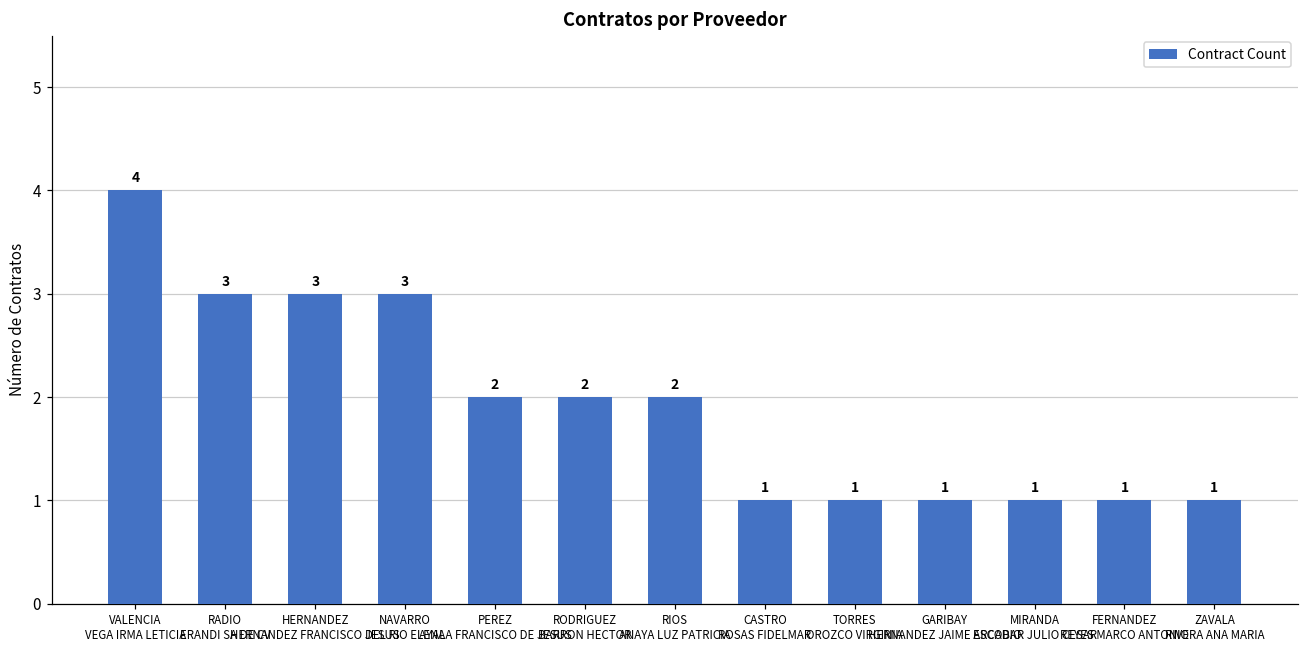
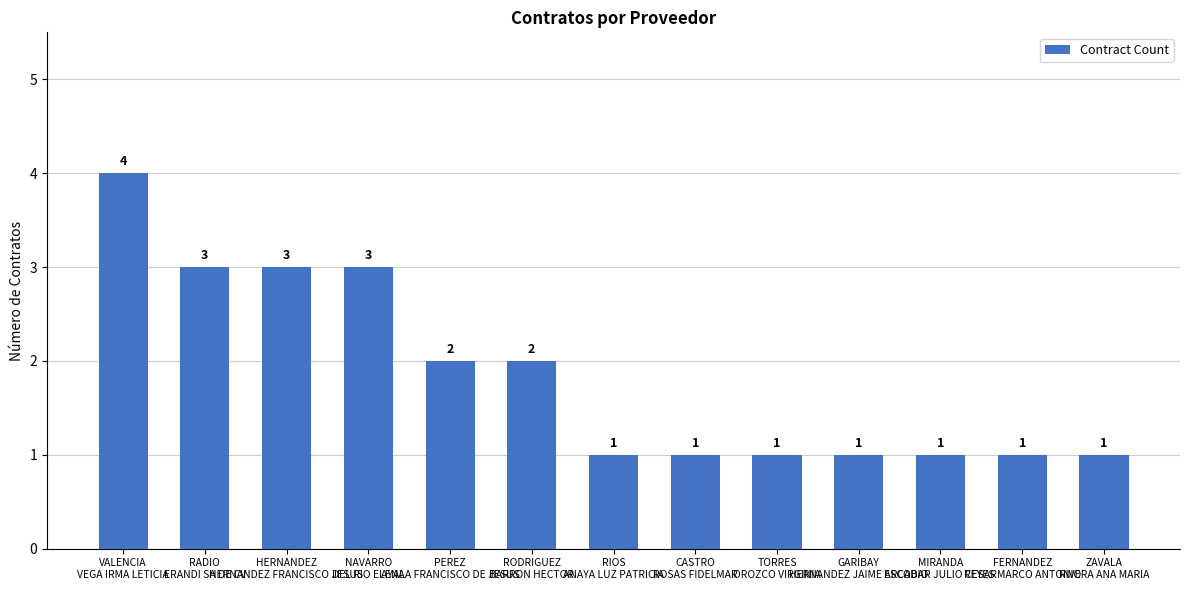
RIOS ANAYA LUZ PATRICIA: 2 -> 1
